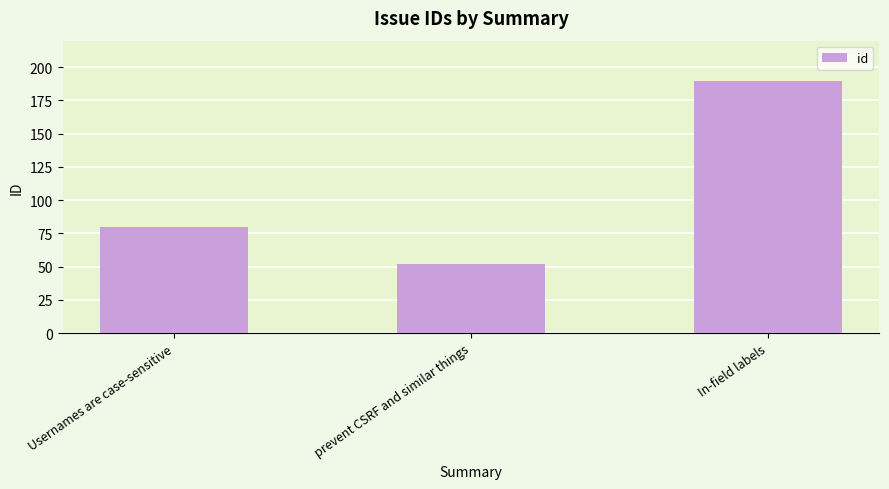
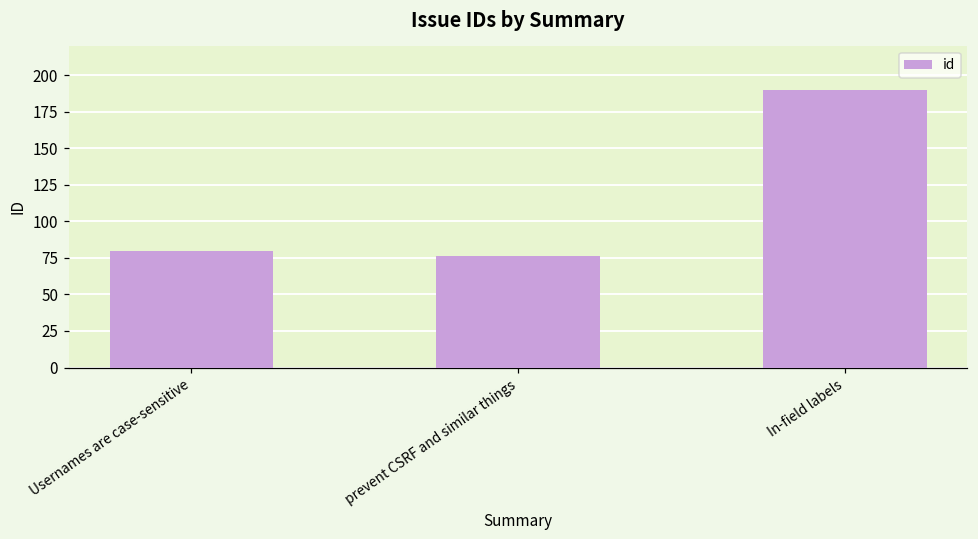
prevent CSRF and similar things: 52 -> 76
